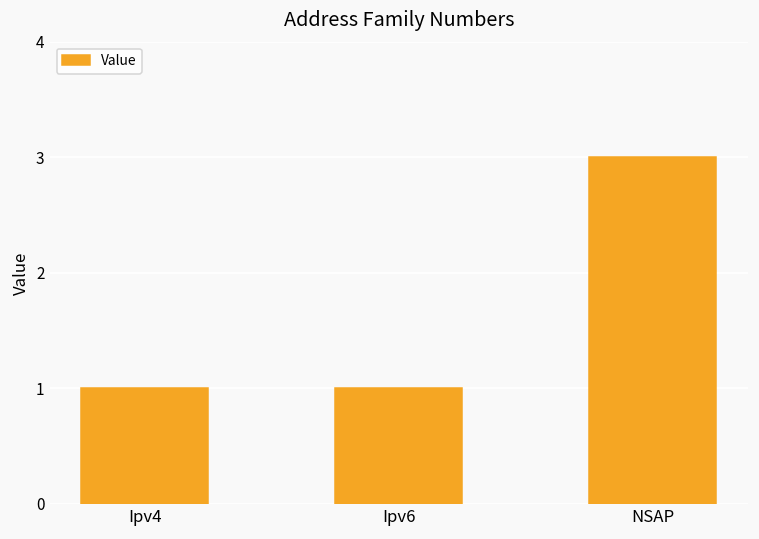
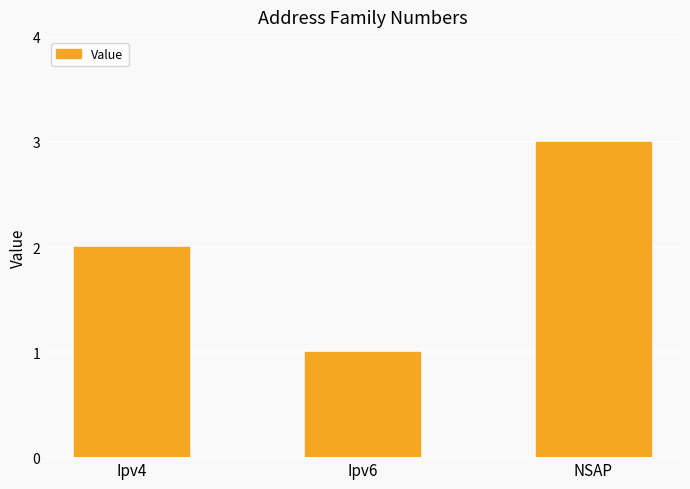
Ipv4: 1 -> 2
